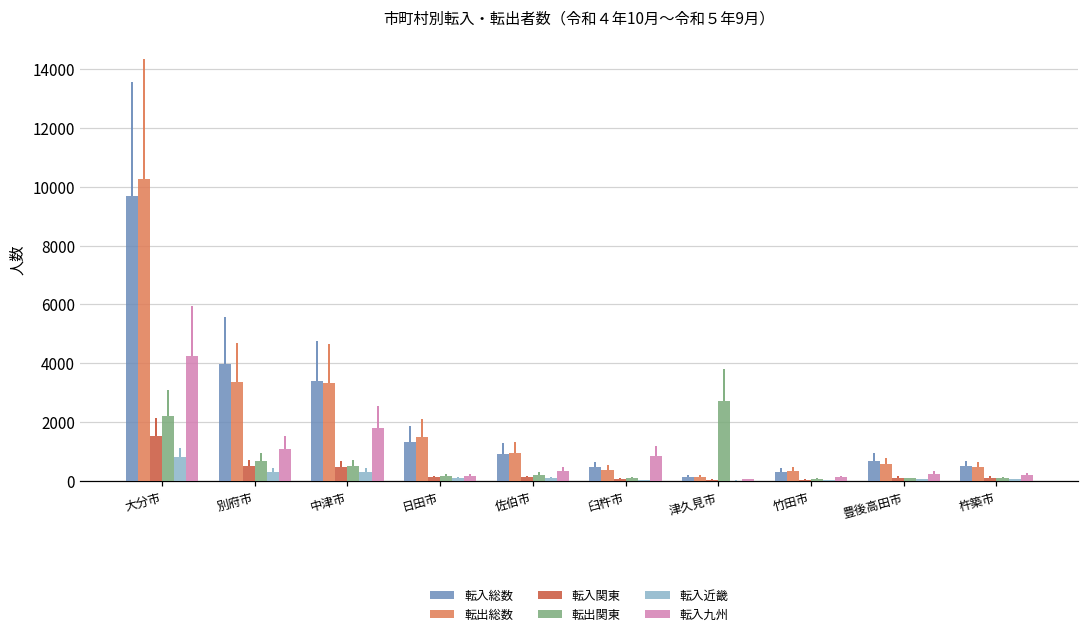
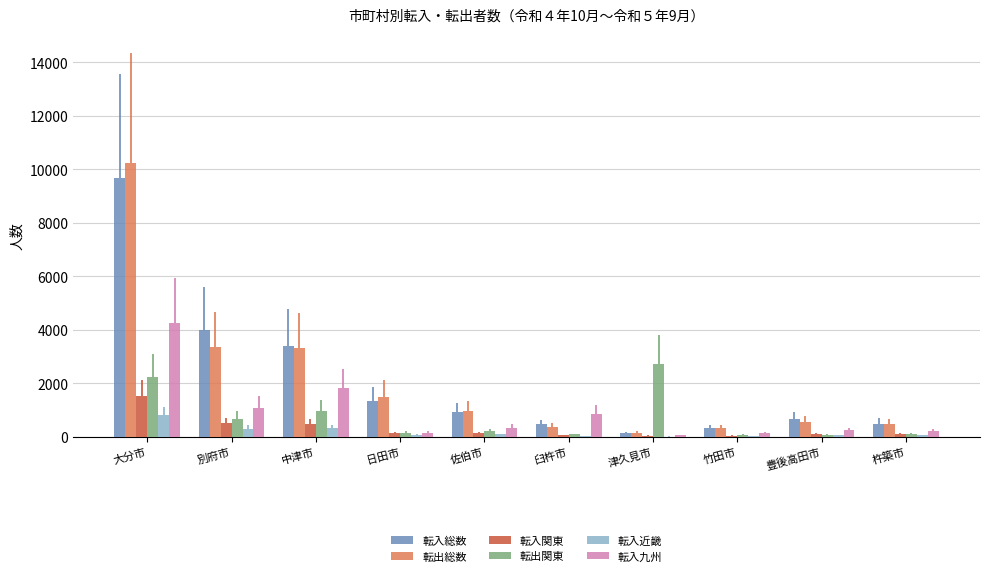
転出関東, 中津市: 500 -> 1000
